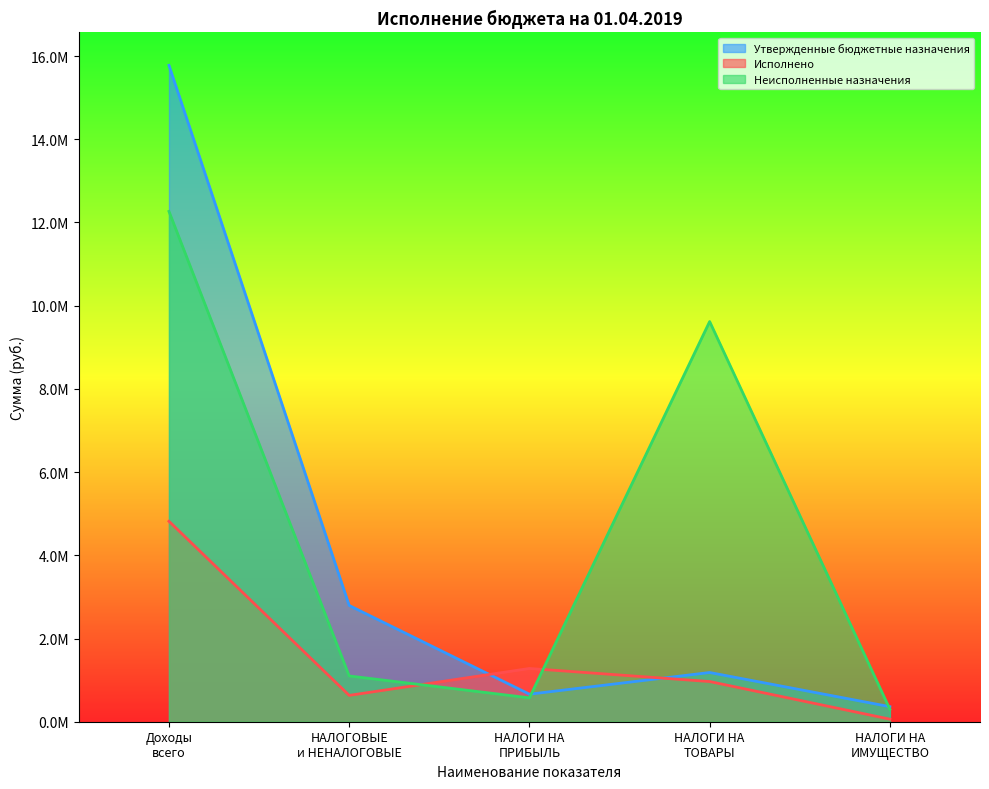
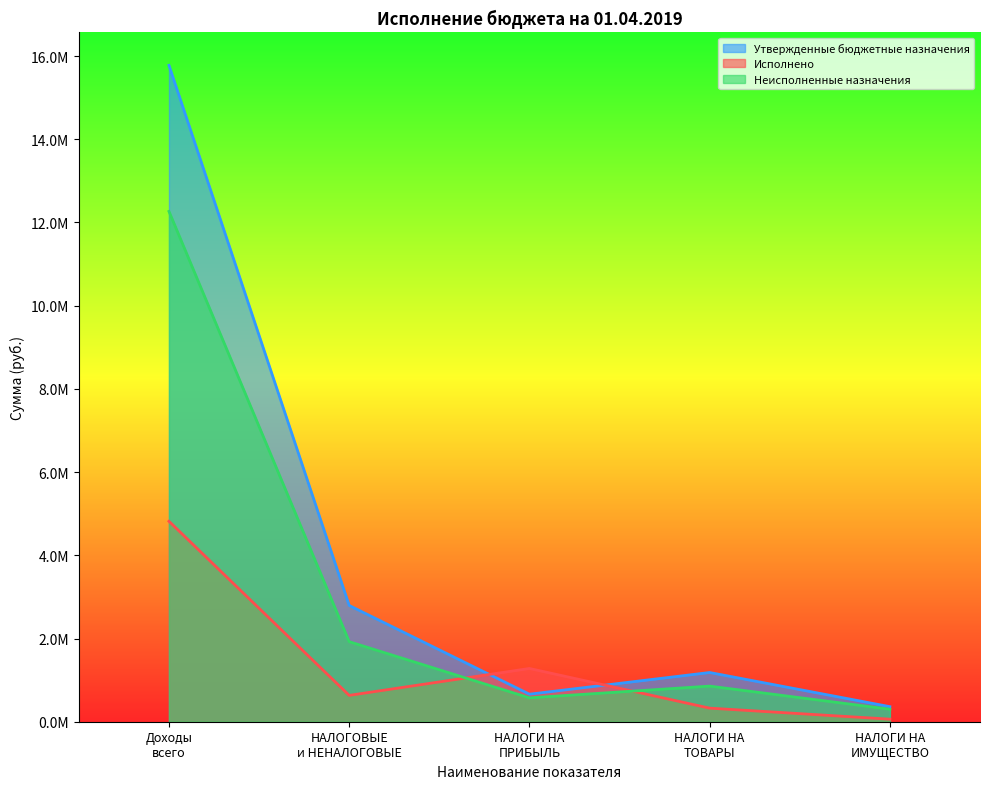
Неисполненные назначения, НАЛОГОВЫЕ и НЕНАЛОГОВЫЕ: 1100000 -> 1900000
Исполнено, НАЛОГИ НА ТОВАРЫ: 1000000 -> 300000
Неисполненные назначения, НАЛОГИ НА ТОВАРЫ: 9600000 -> 900000
